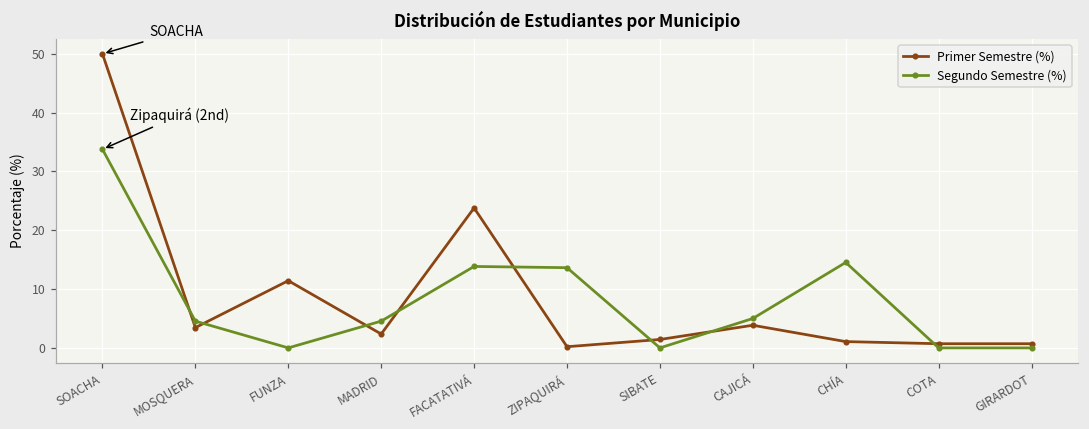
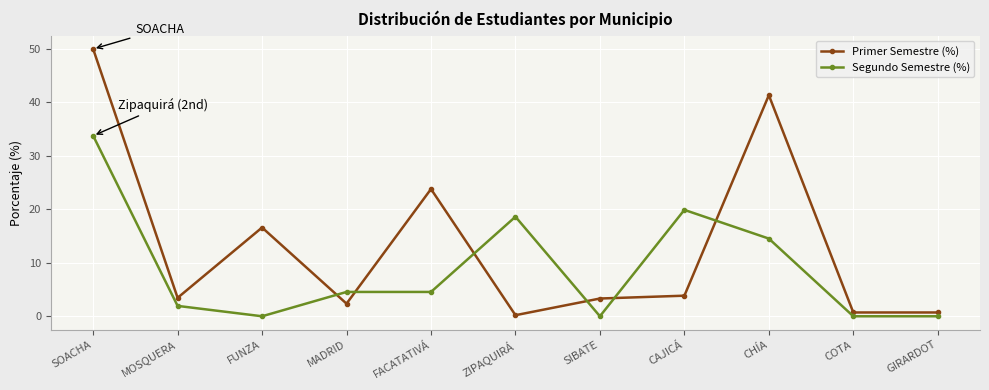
Segundo Semestre (%), MOSQUERA: 5 -> 2
Primer Semestre (%), FUNZA: 11 -> 17
Segundo Semestre (%), FACATATIVÁ: 14 -> 5
Segundo Semestre (%), ZIPAQUIRÁ: 14 -> 19
Primer Semestre (%), SIBATE: 1 -> 3
Segundo Semestre (%), CAJICÁ: 5 -> 20
Primer Semestre (%), CHÍA: 1 -> 41
